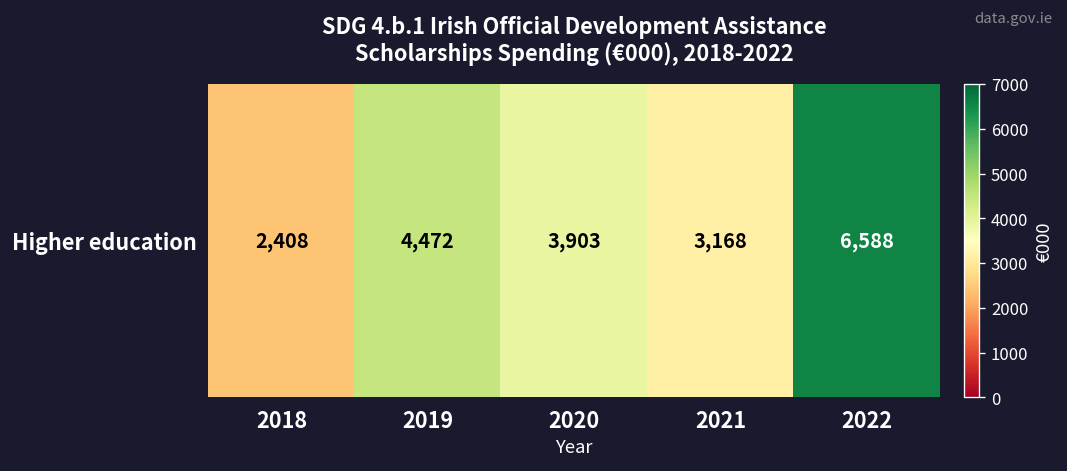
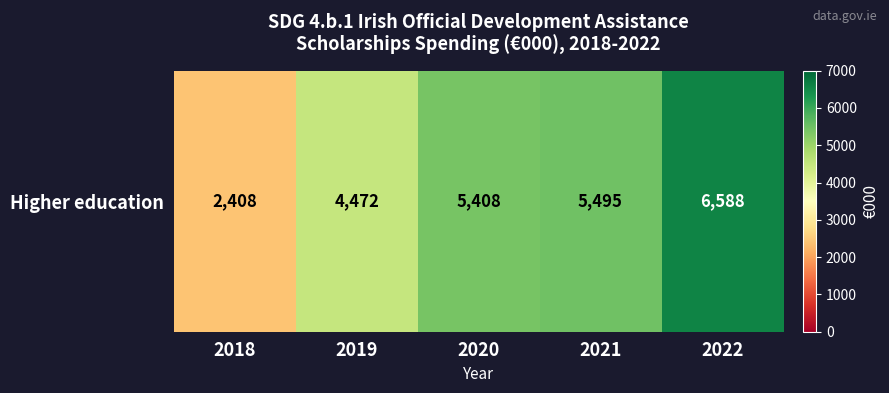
Higher education, 2020: 3,903 -> 5,408
Higher education, 2021: 3,168 -> 5,495
